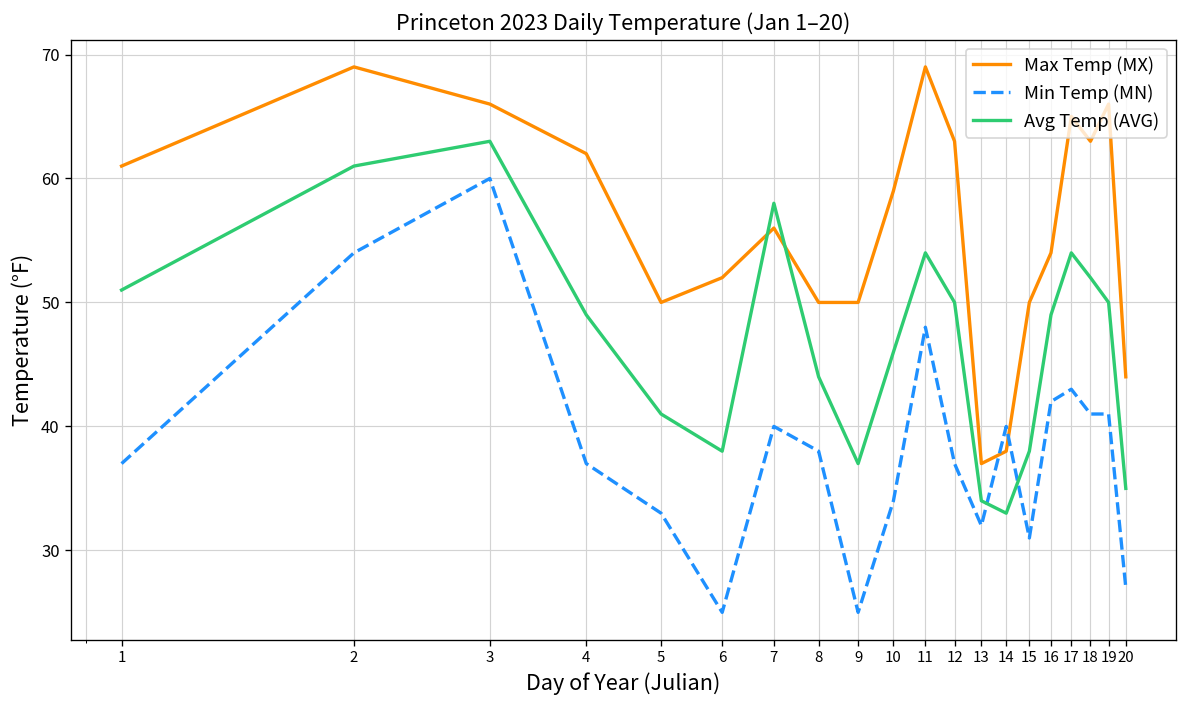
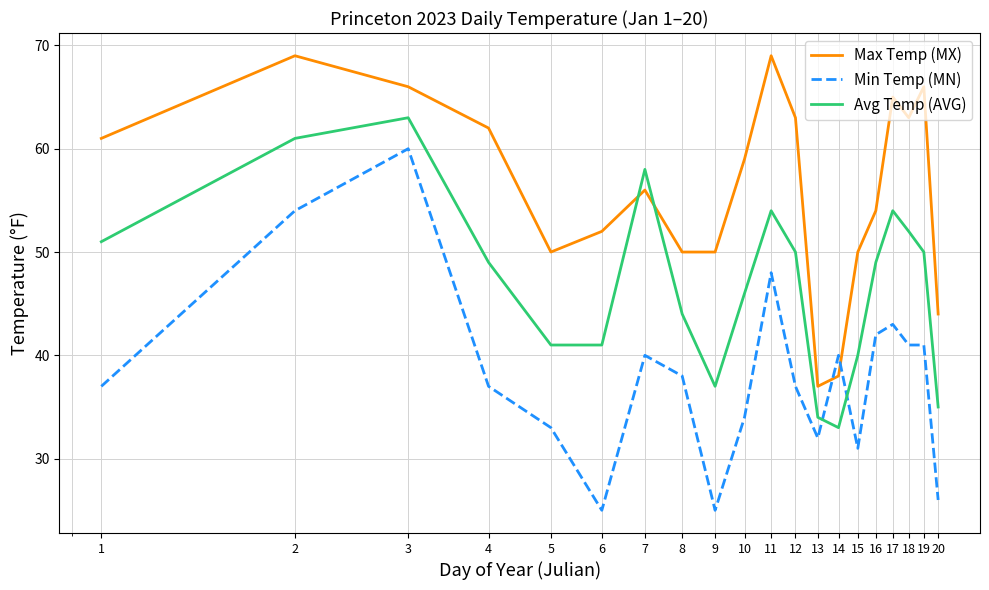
Avg Temp (AVG), 6: 38 -> 41
Avg Temp (AVG), 15: 38 -> 40
Min Temp (MN), 20: 27 -> 26
